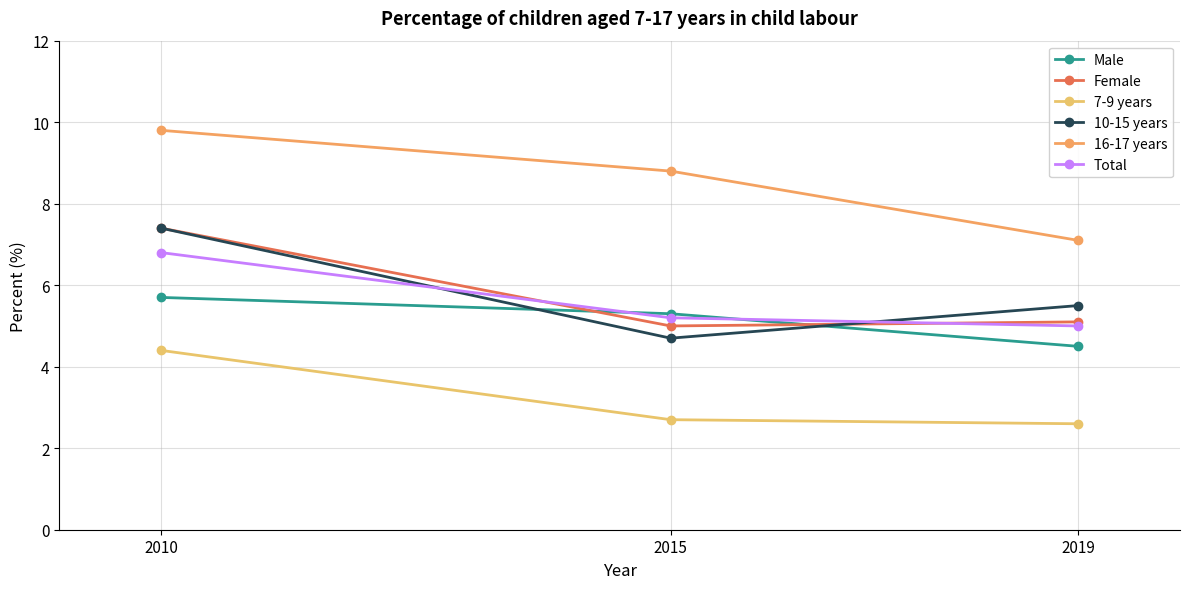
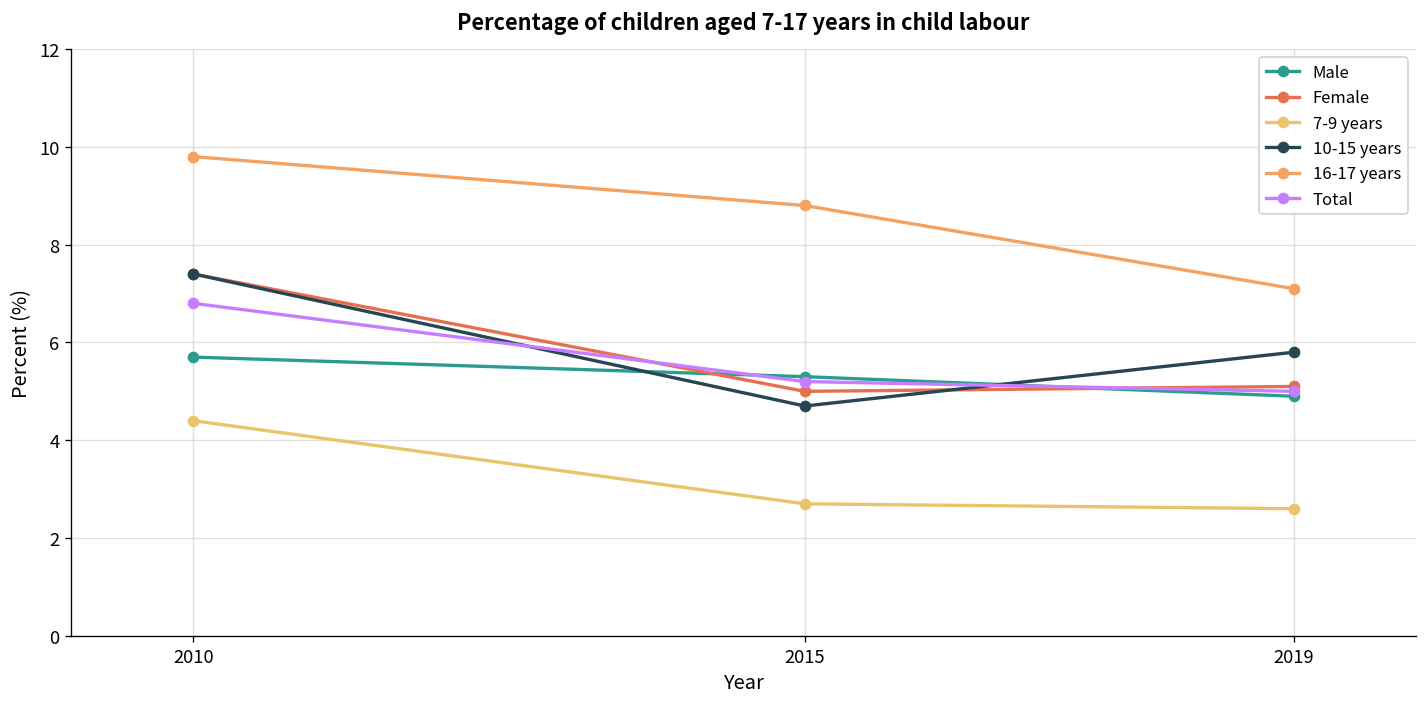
Male, 2019: 4.5 -> 4.9
10-15 years, 2019: 5.5 -> 5.8
